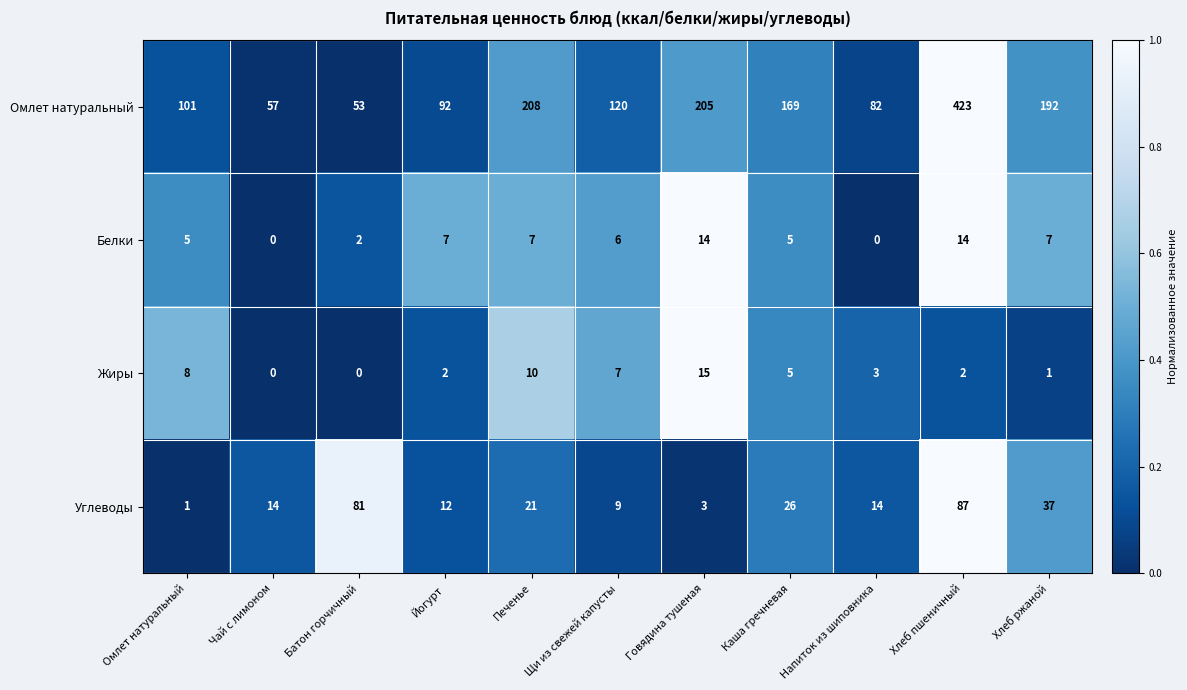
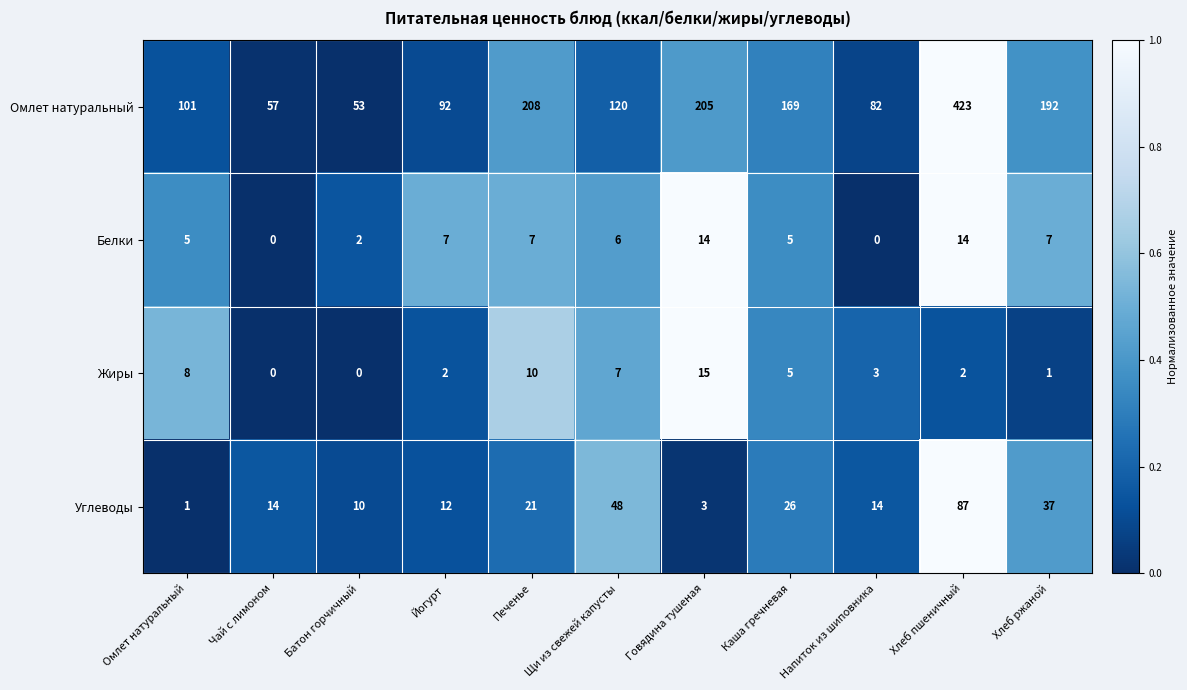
Углеводы, Батон горчичный: 81 -> 10
Углеводы, Щи из свежей капусты: 9 -> 48
